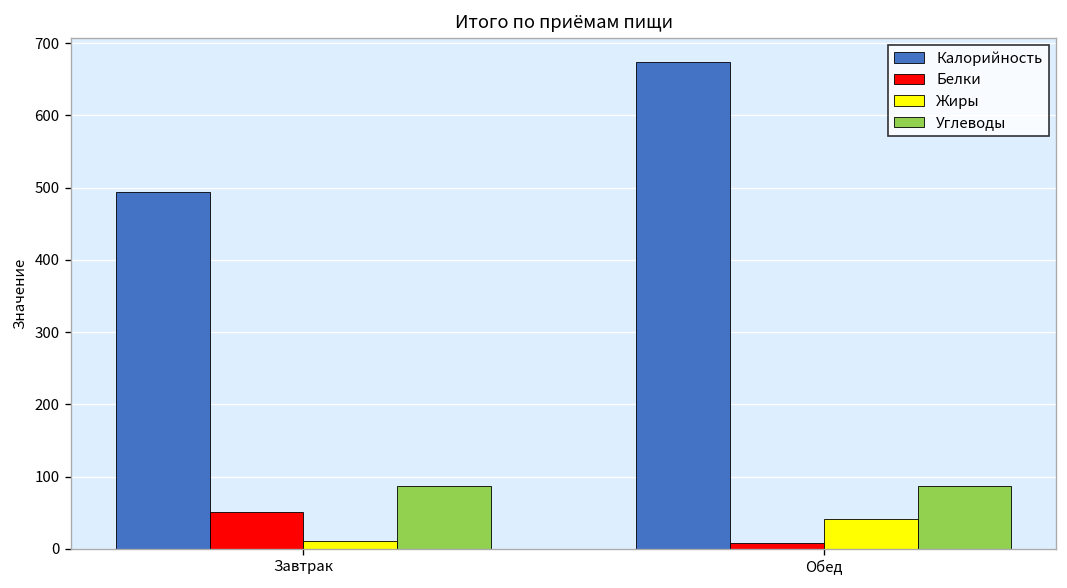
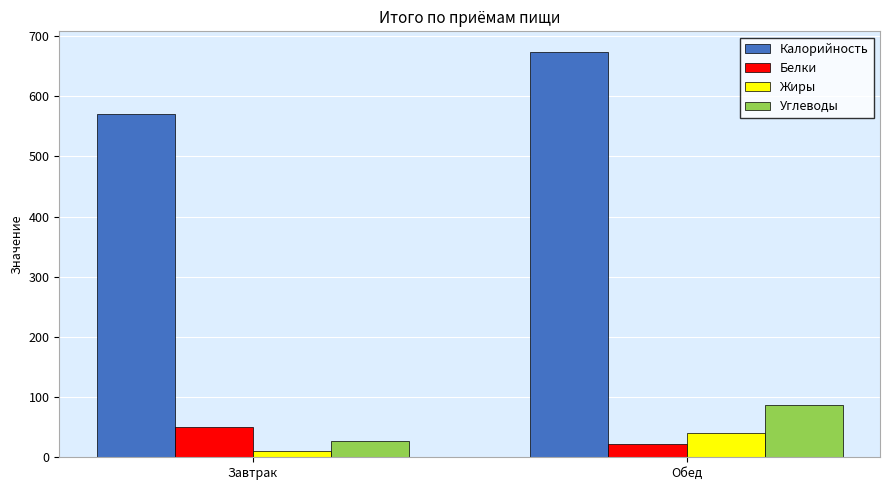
Калорийность, Завтрак: 490 -> 570
Углеводы, Завтрак: 90 -> 30
Белки, Обед: 10 -> 20
